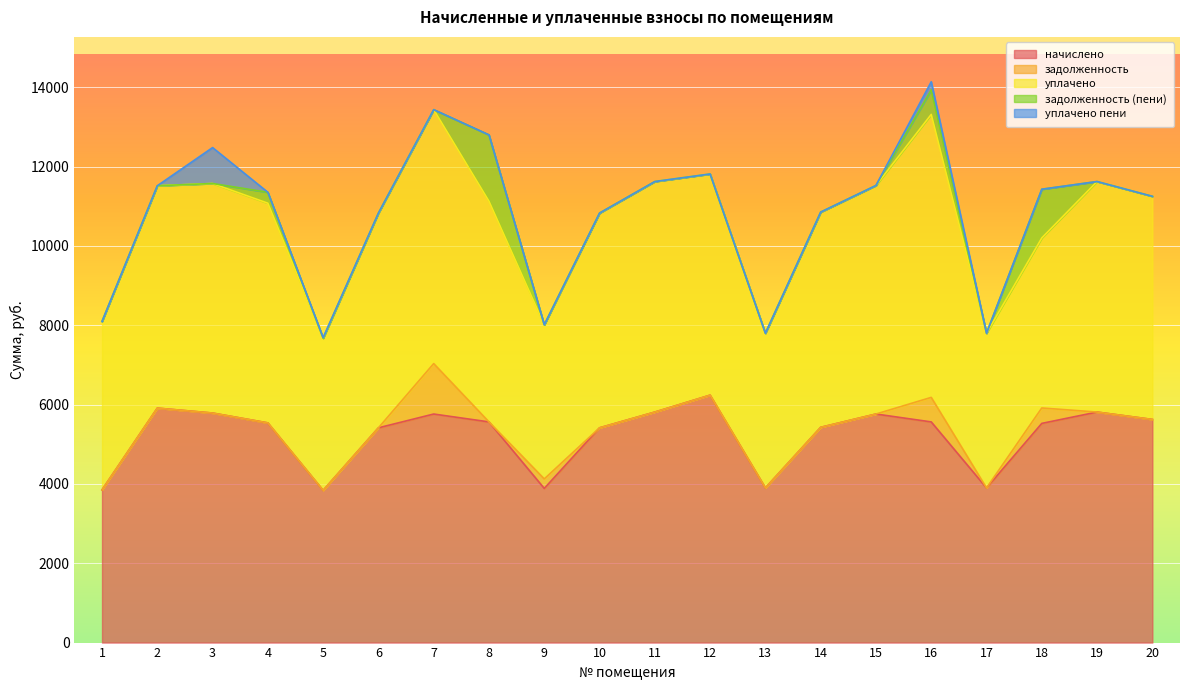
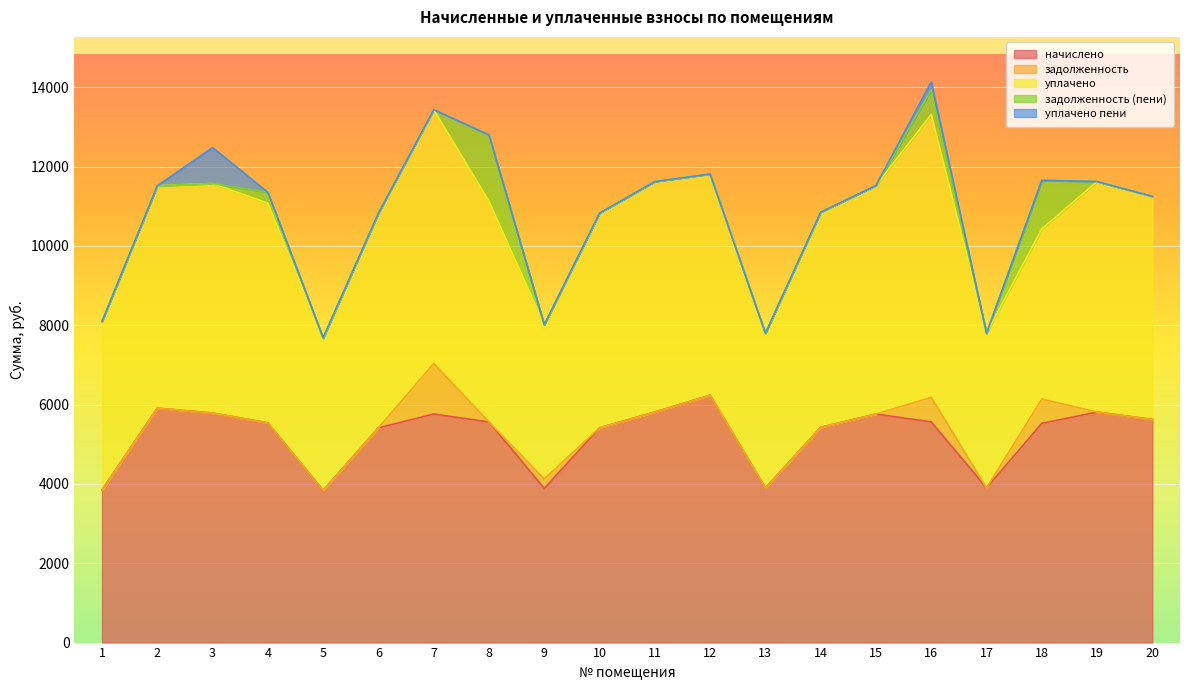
задолженность, 18: 400 -> 600
